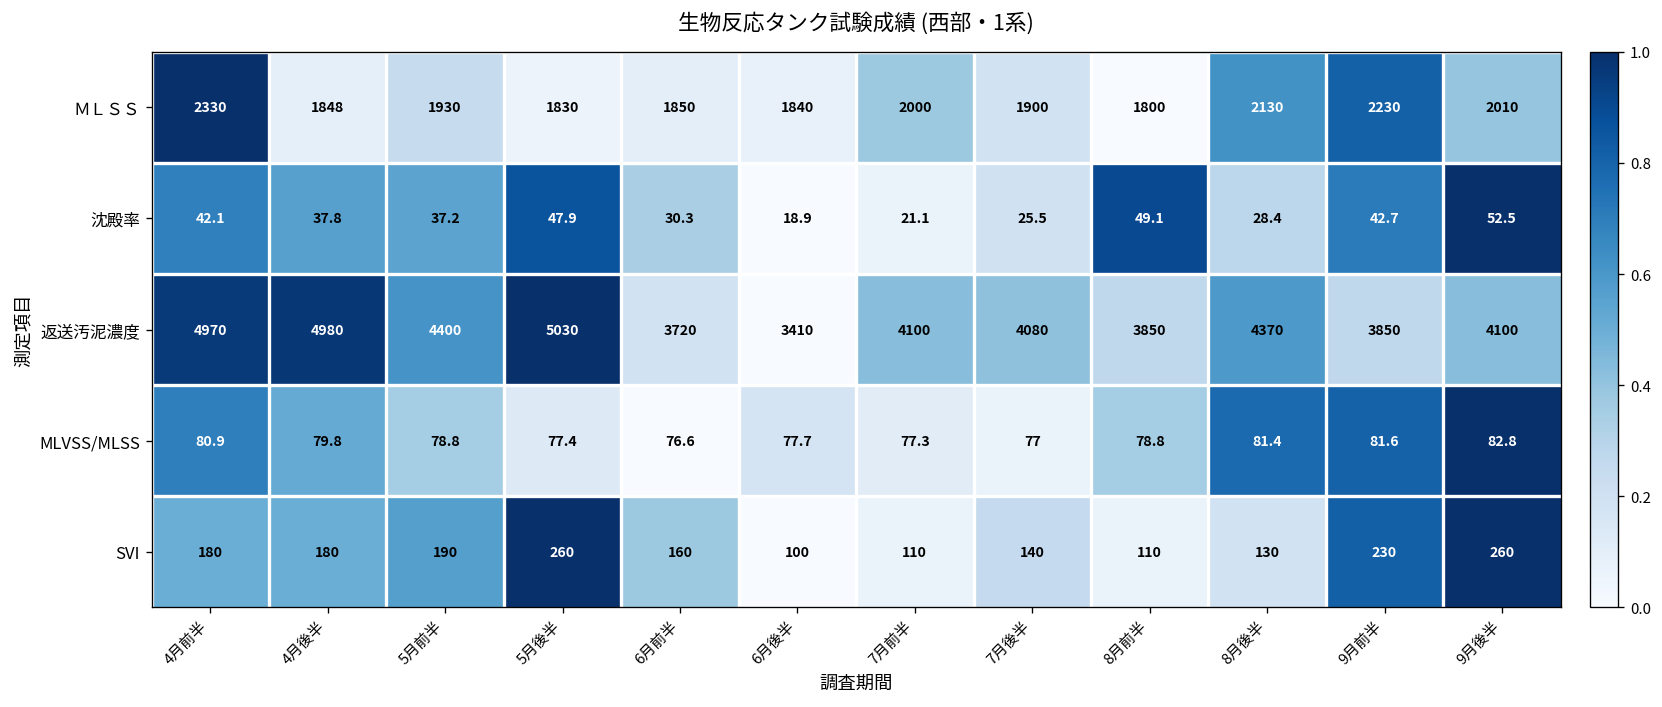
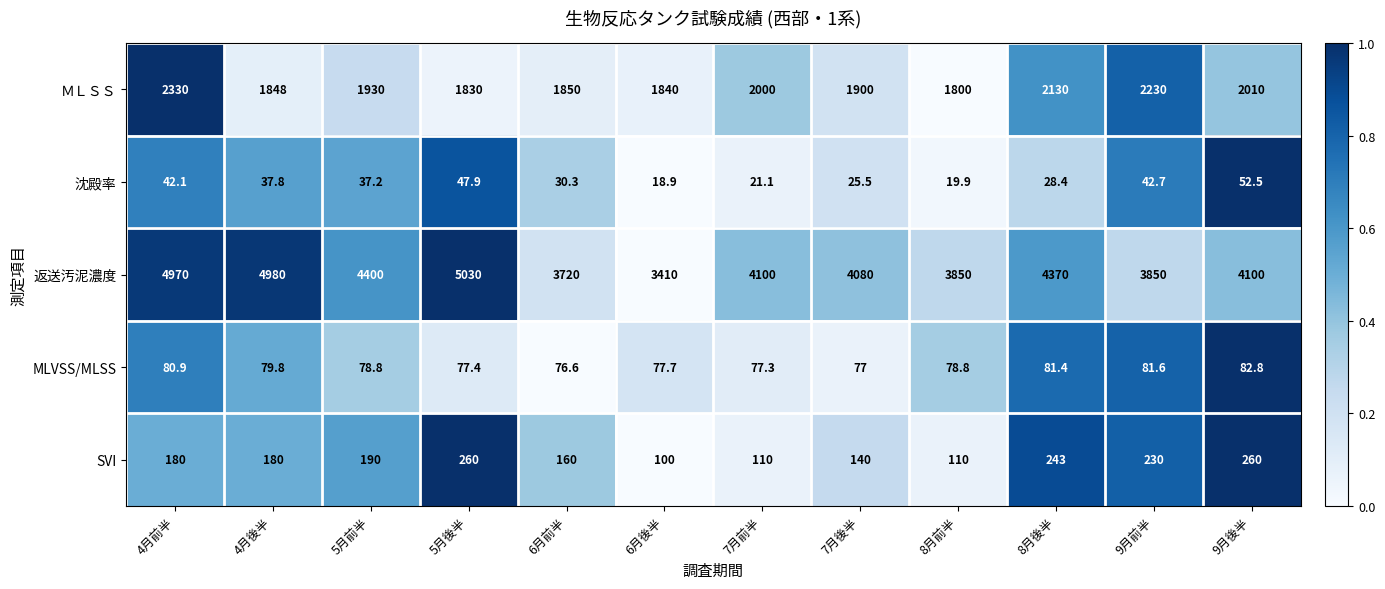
沈殿率, 8月前半: 49.1 -> 19.9
SVI, 8月後半: 130 -> 243
